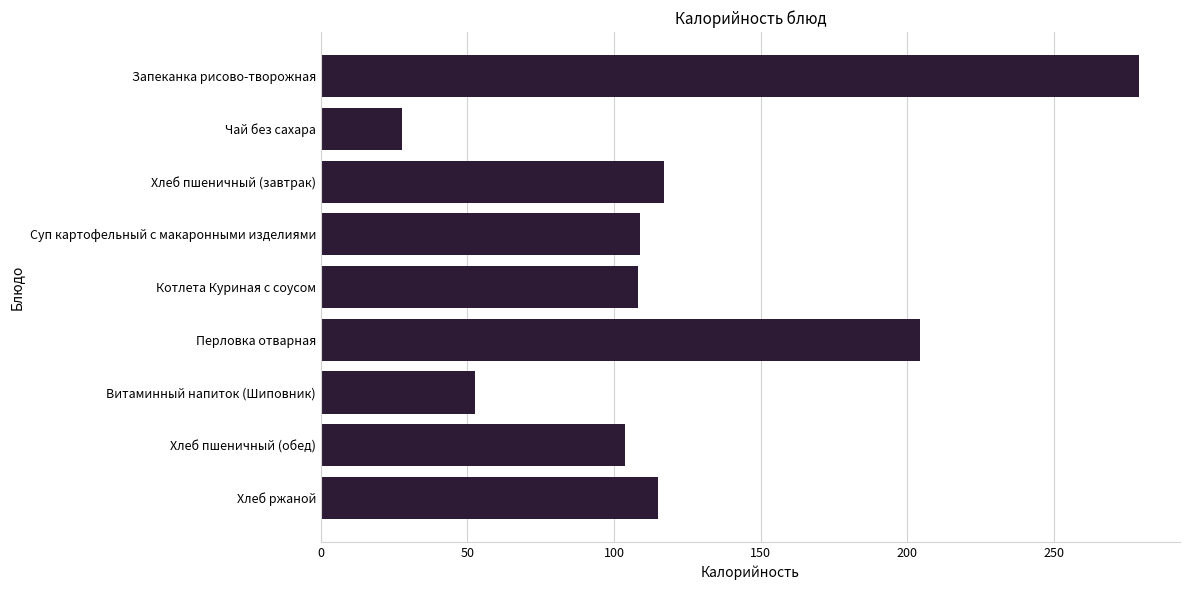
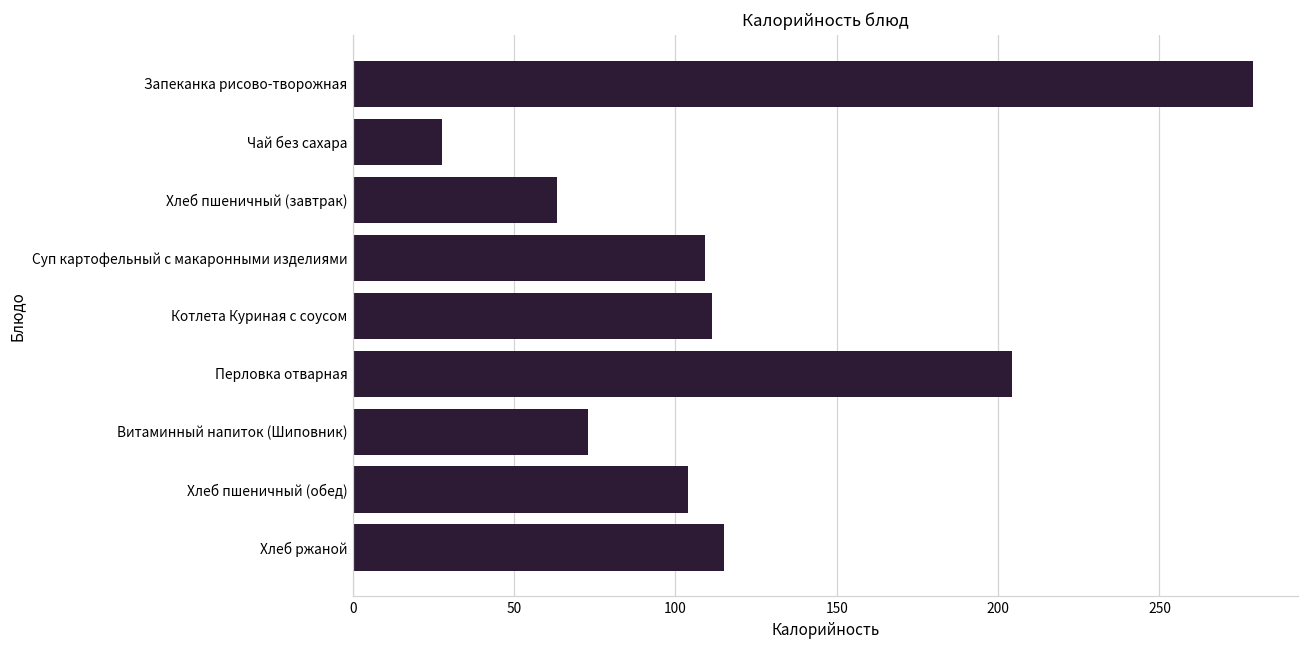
Хлеб пшеничный (завтрак): 117 -> 63
Котлета Куриная с соусом: 108 -> 111
Витаминный напиток (Шиповник): 53 -> 73
